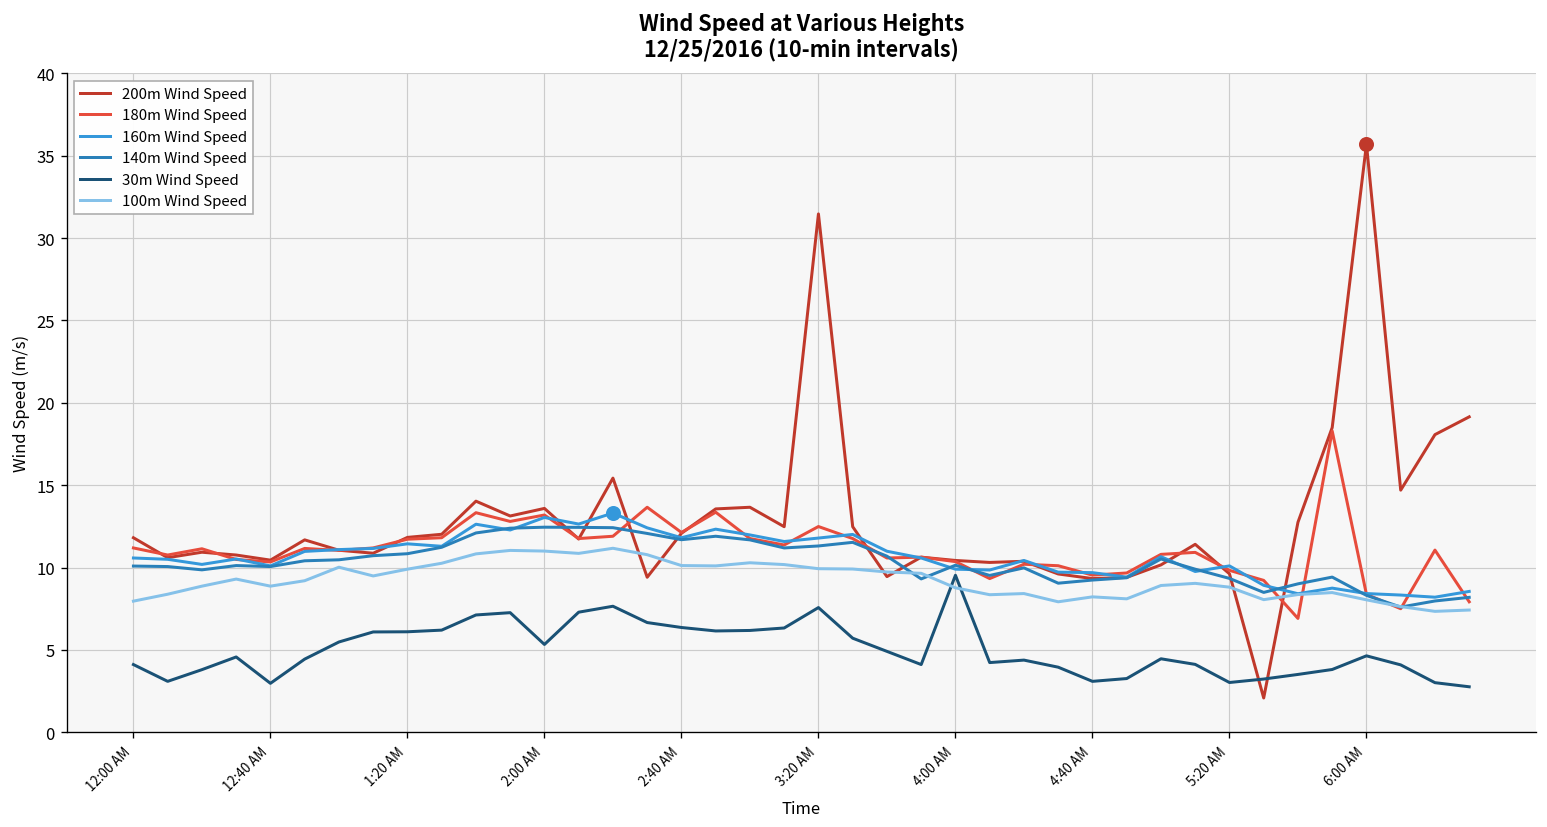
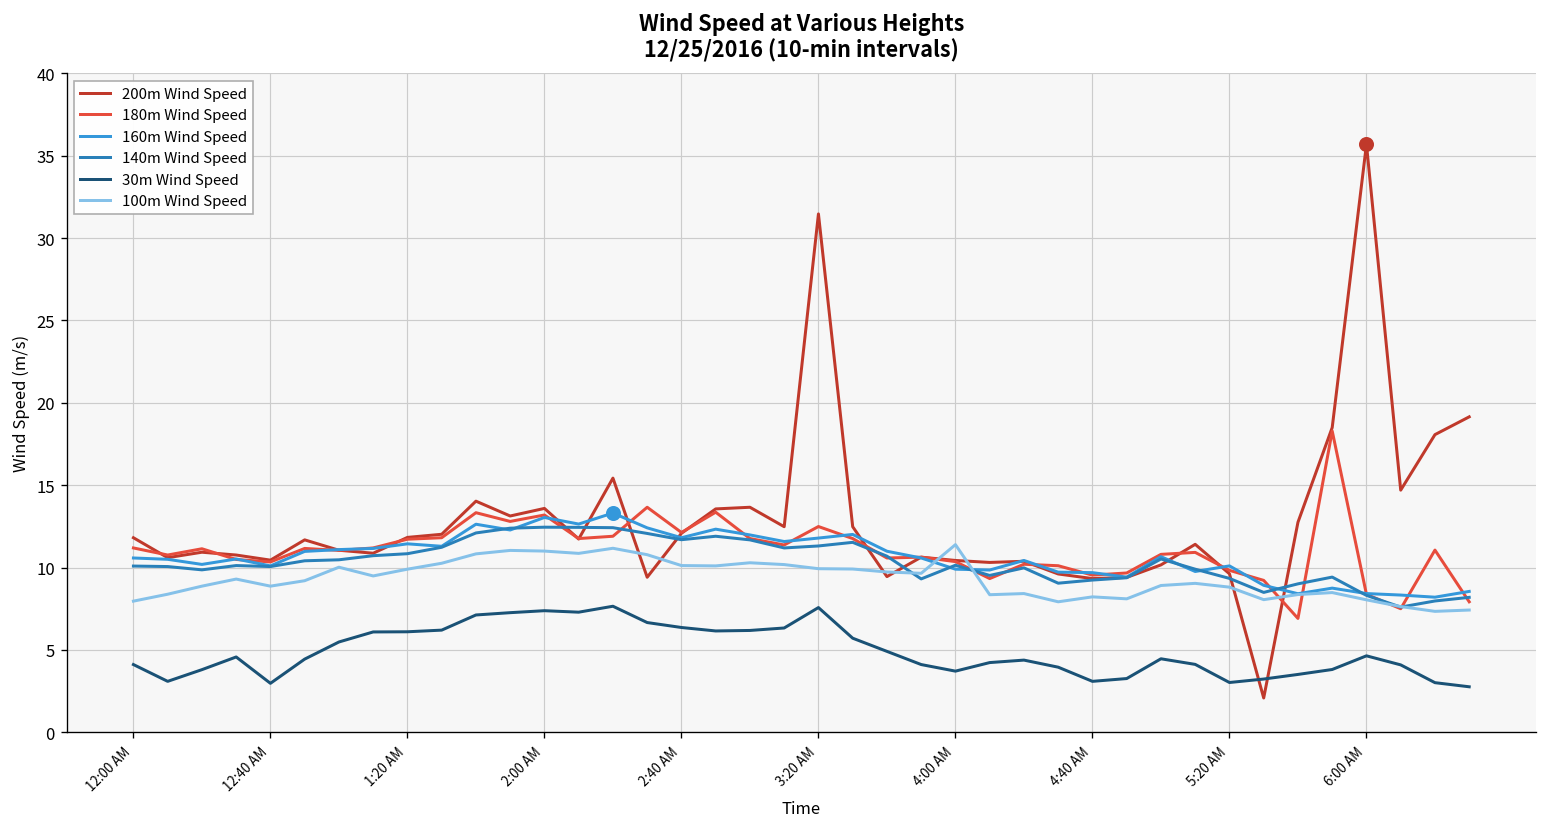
30m Wind Speed, 2:00 AM: 5.3 -> 7.4
30m Wind Speed, 4:00 AM: 9.5 -> 3.7
100m Wind Speed, 4:00 AM: 8.8 -> 11.4
